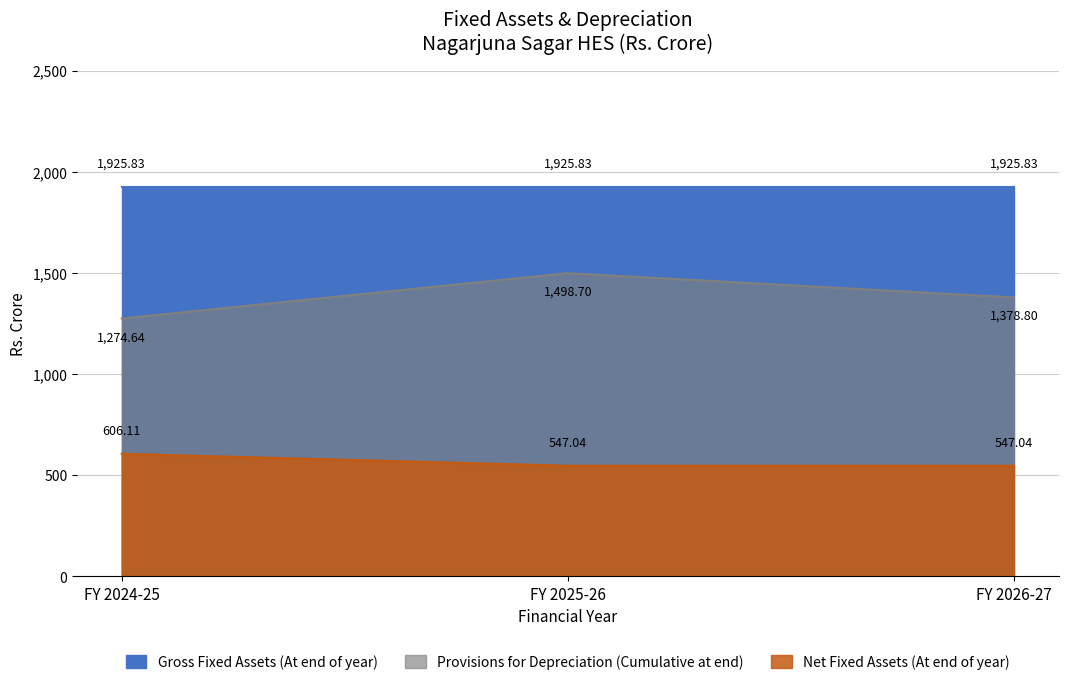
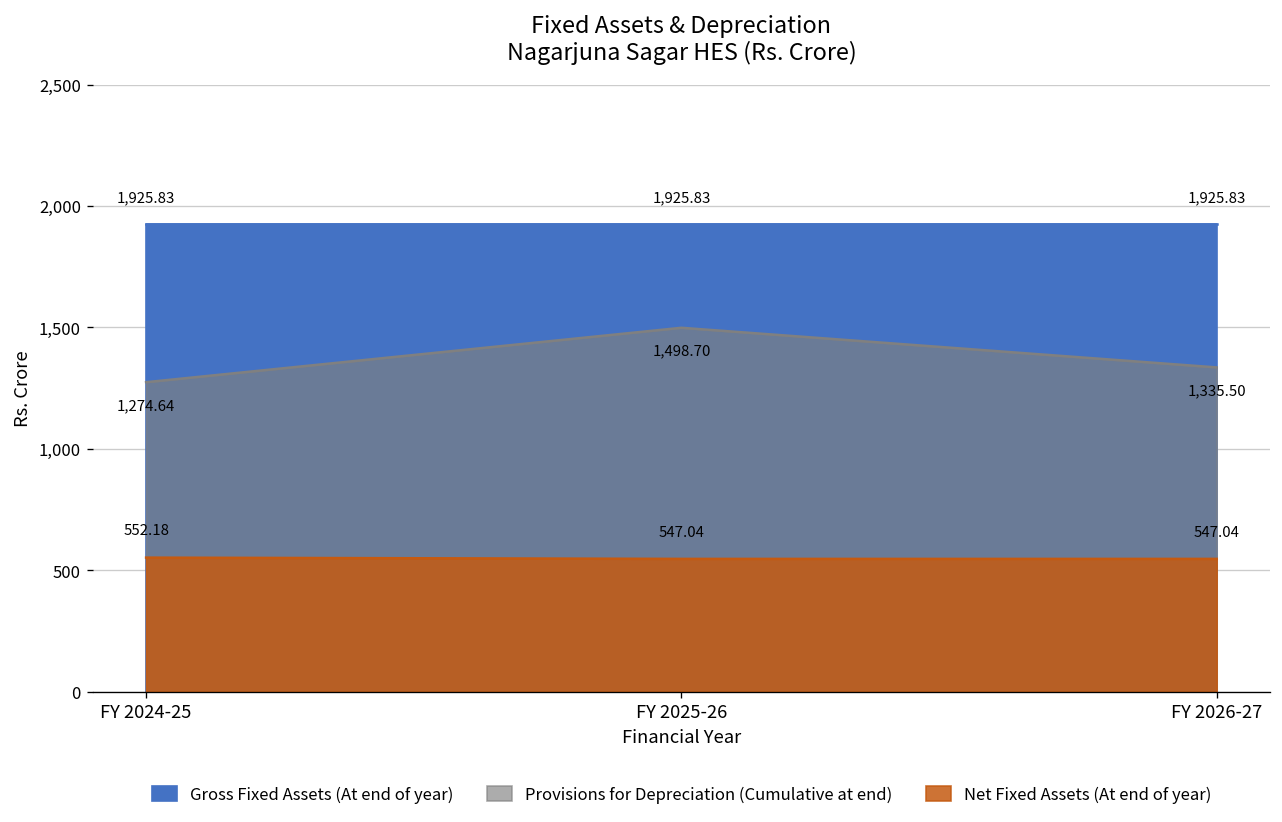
Net Fixed Assets (At end of year), FY 2024-25: 606.11 -> 552.18
Provisions for Depreciation (Cumulative at end), FY 2026-27: 1,378.80 -> 1,335.50
